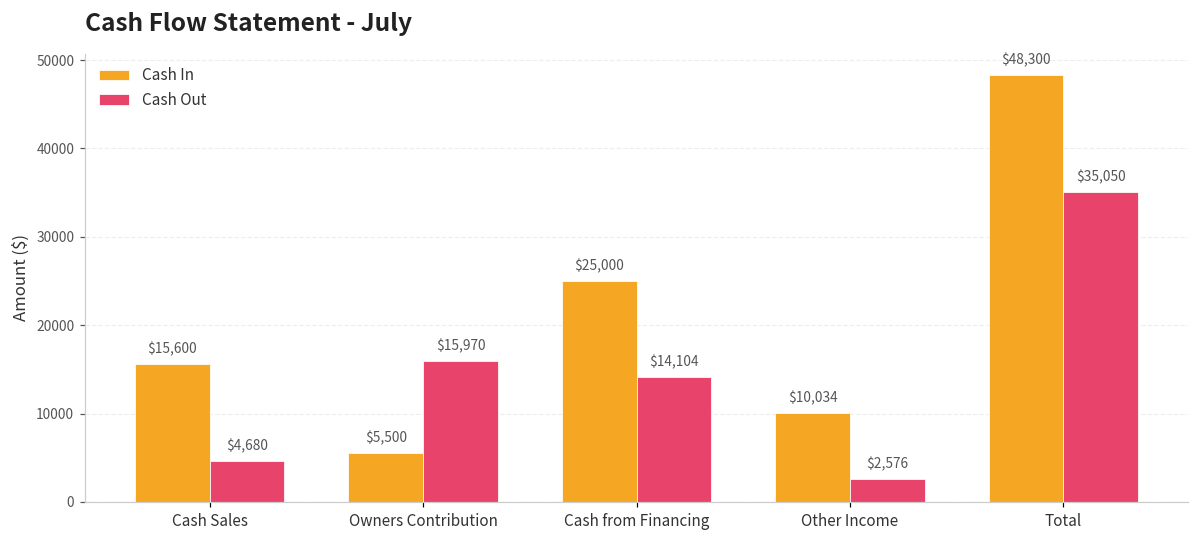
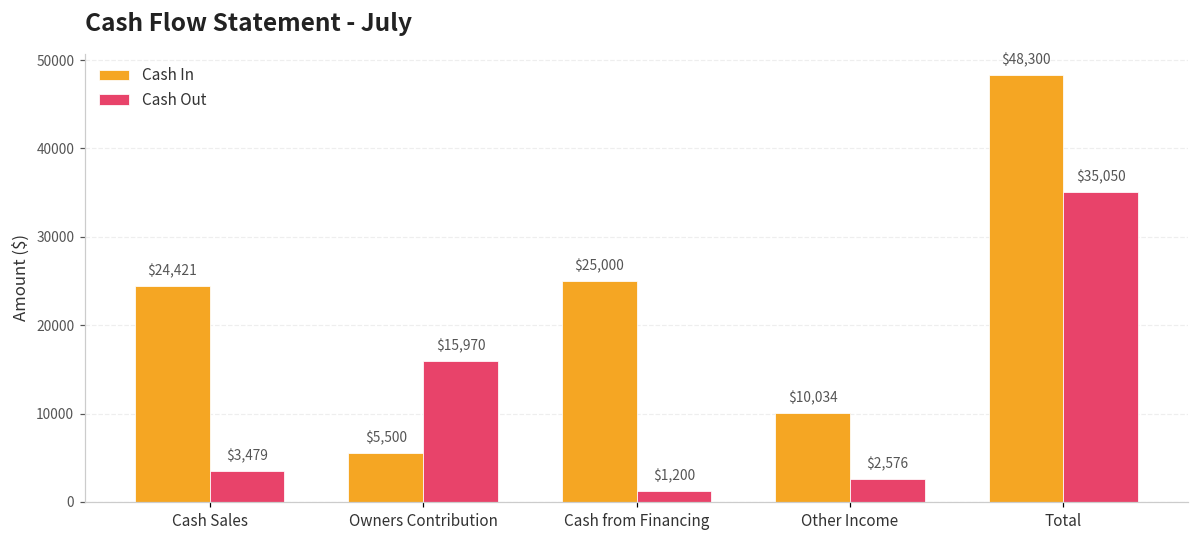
Cash In, Cash Sales: $15,600 -> $24,421
Cash Out, Cash Sales: $4,680 -> $3,479
Cash Out, Cash from Financing: $14,104 -> $1,200
